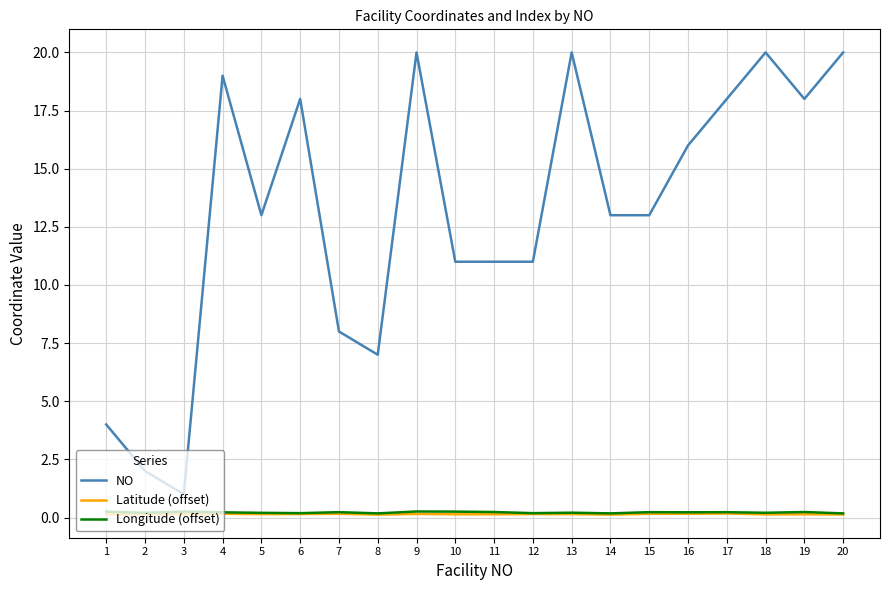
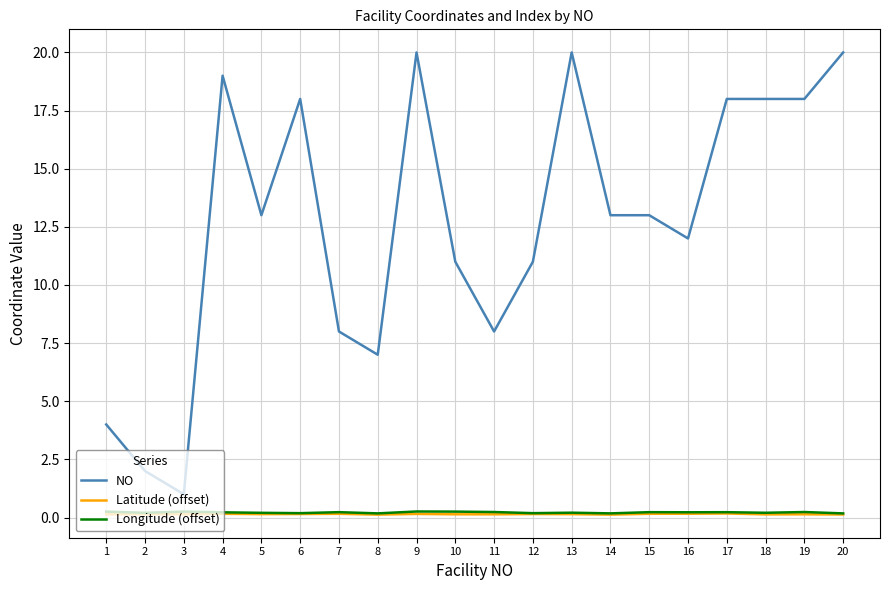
NO, 11: 11 -> 8
NO, 16: 16 -> 12
NO, 18: 20 -> 18
